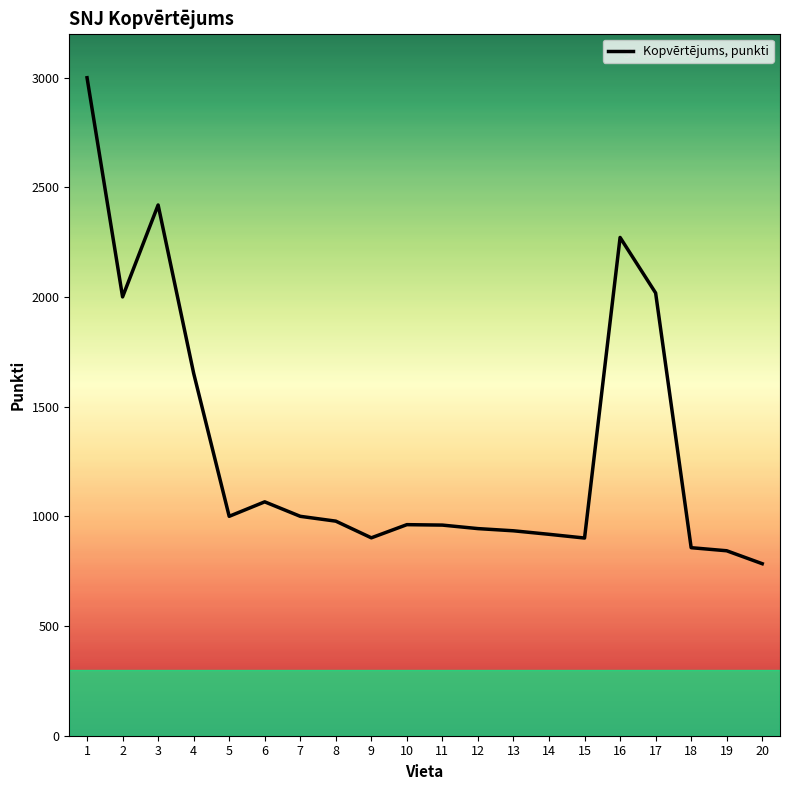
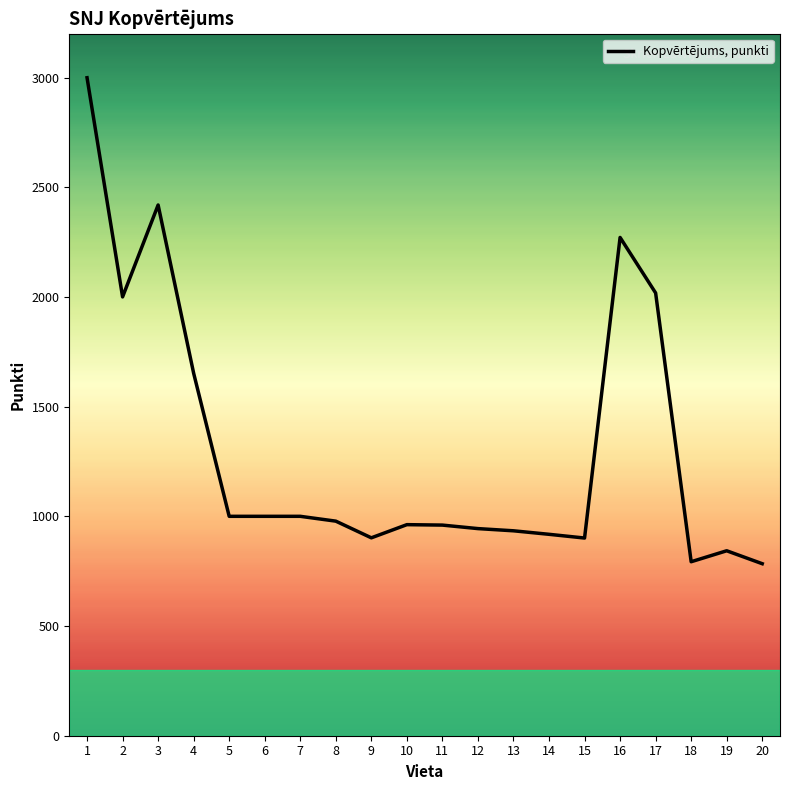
6: 1070 -> 1000
18: 860 -> 790
